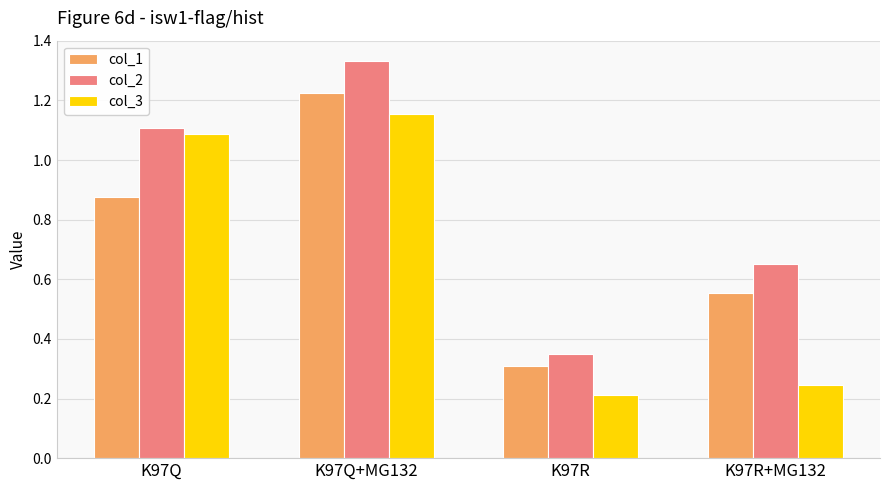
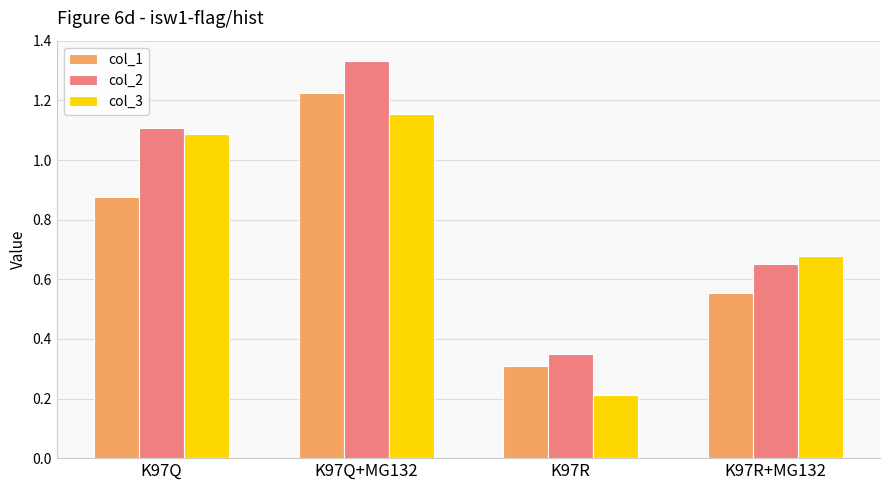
col_3, K97R+MG132: 0.25 -> 0.68
